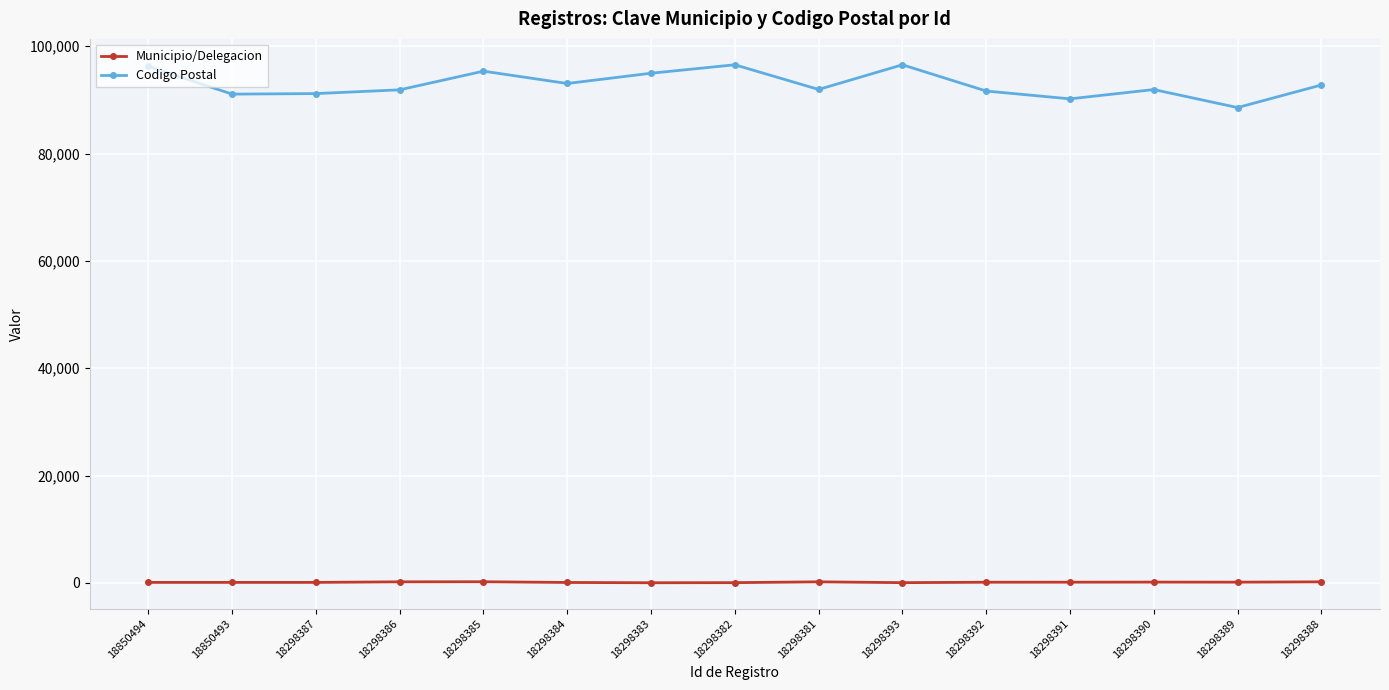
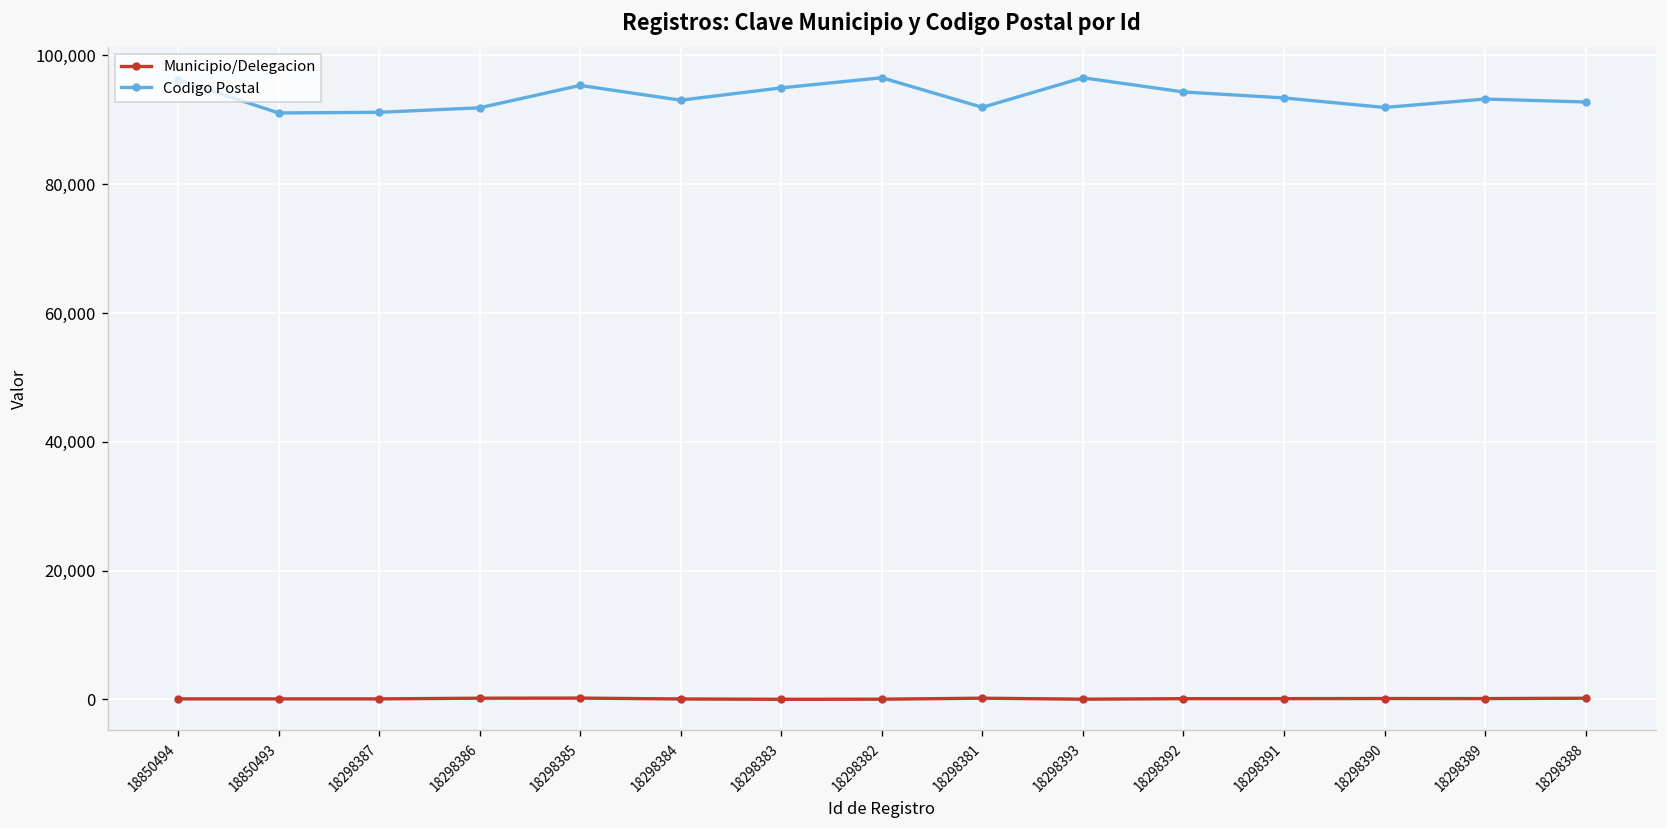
Codigo Postal, 18298392: 92,000 -> 94,000
Codigo Postal, 18298391: 90,000 -> 93,000
Codigo Postal, 18298389: 89,000 -> 93,000
